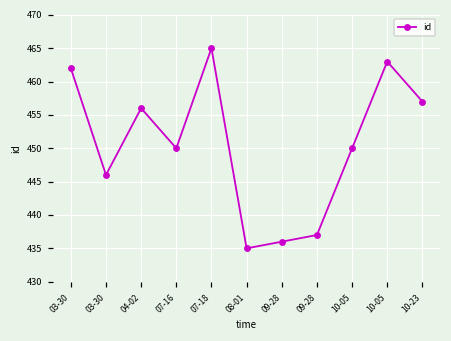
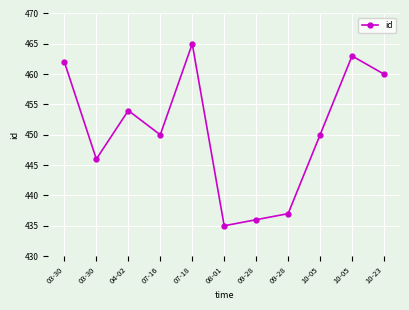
04-02: 456 -> 454
10-23: 457 -> 460
